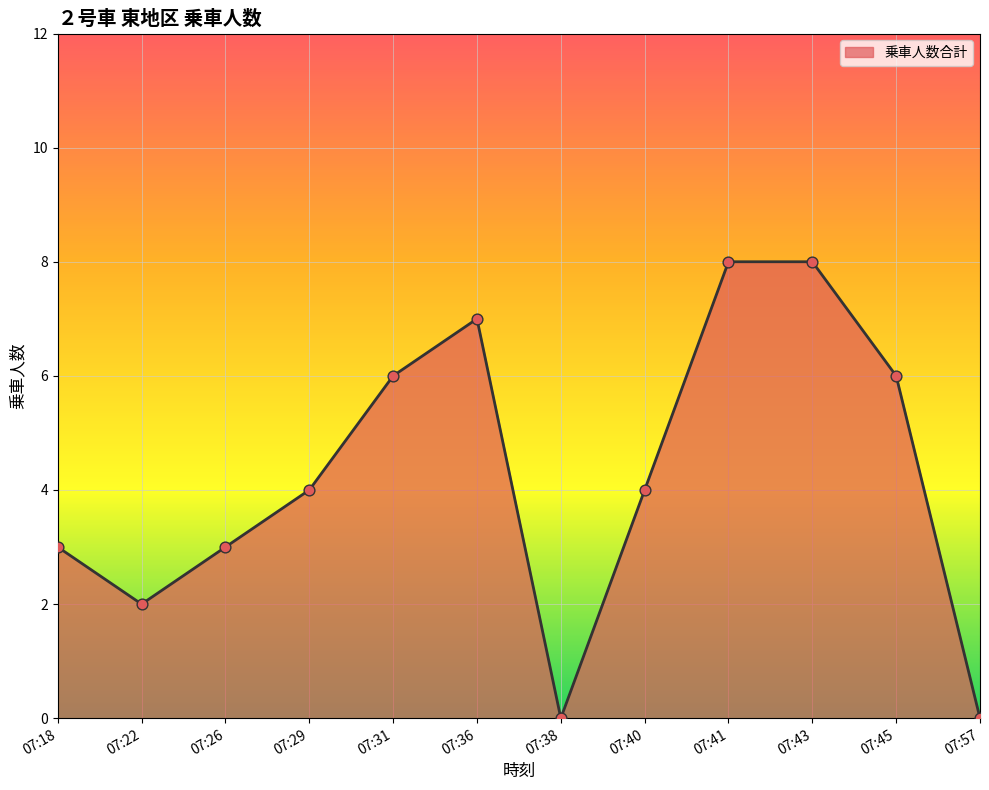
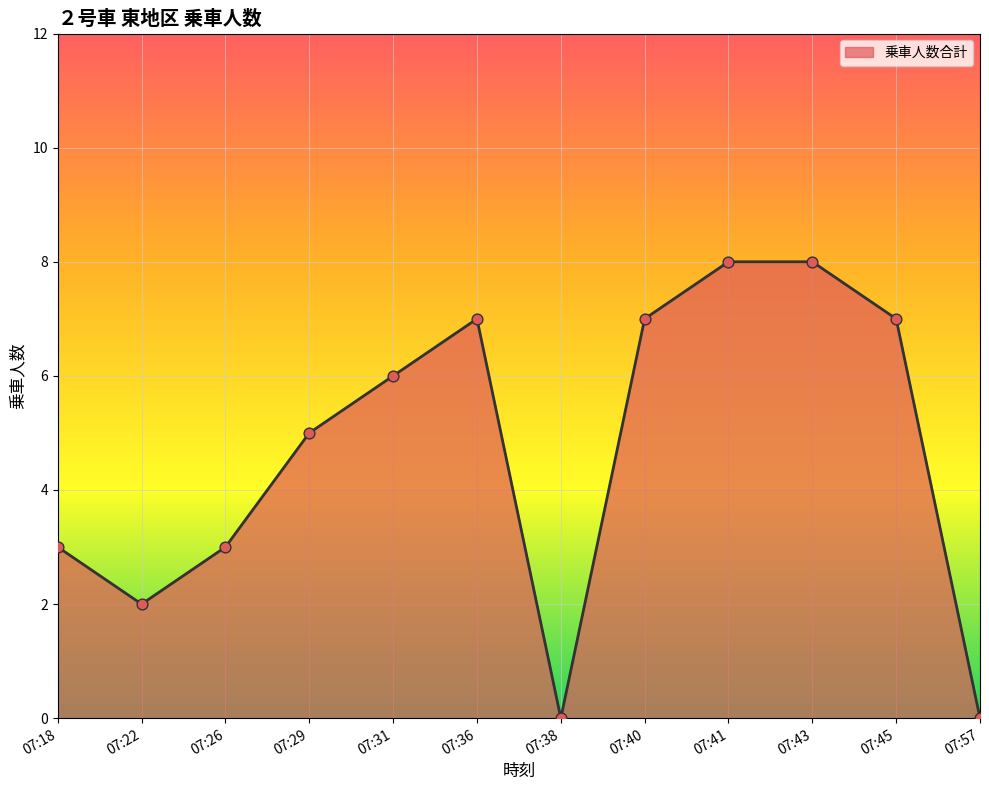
07:29: 4 -> 5
07:40: 4 -> 7
07:45: 6 -> 7
